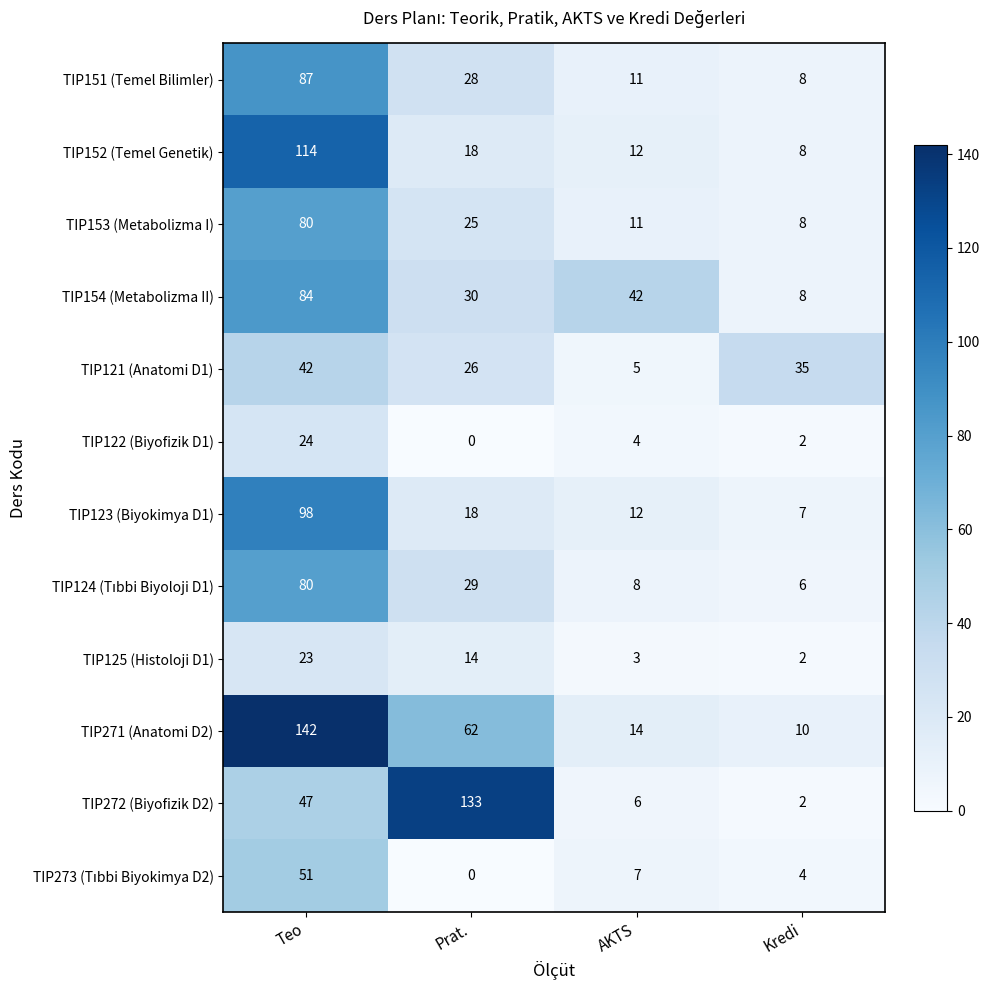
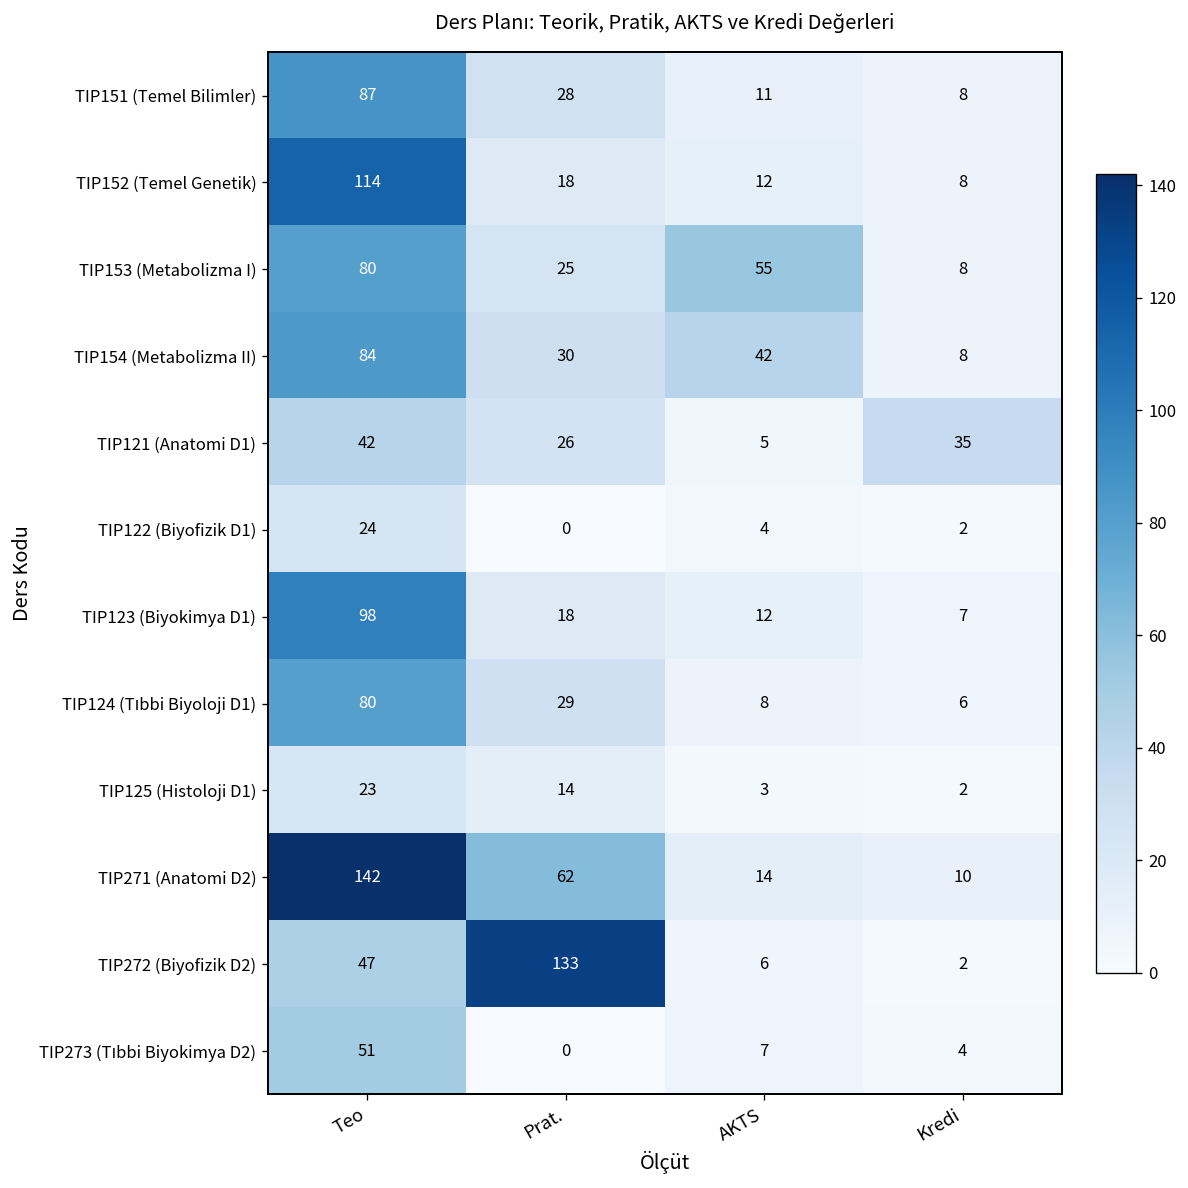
TIP153 (Metabolizma I), AKTS: 11 -> 55
